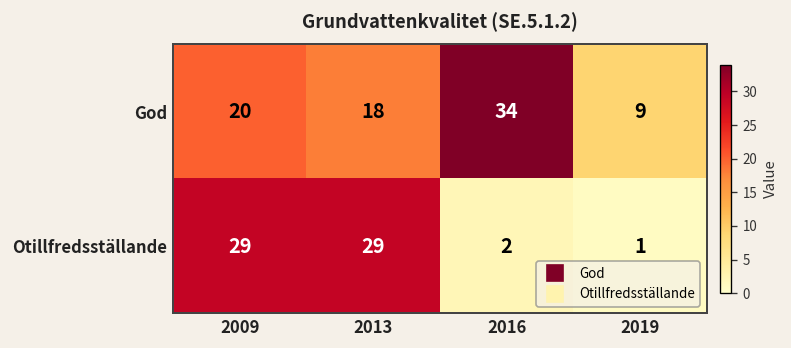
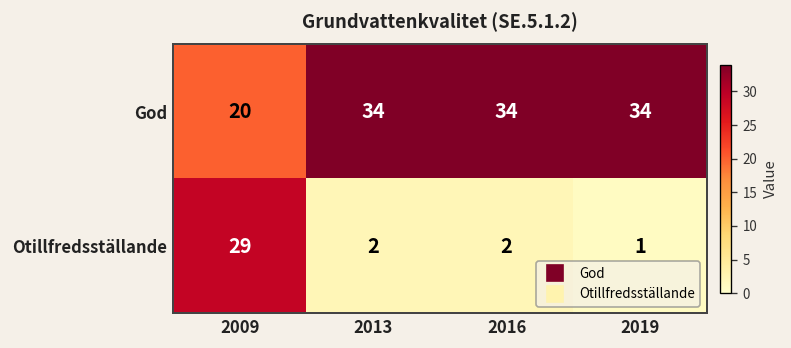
God, 2013: 18 -> 34
God, 2019: 9 -> 34
Otillfredsställande, 2013: 29 -> 2
